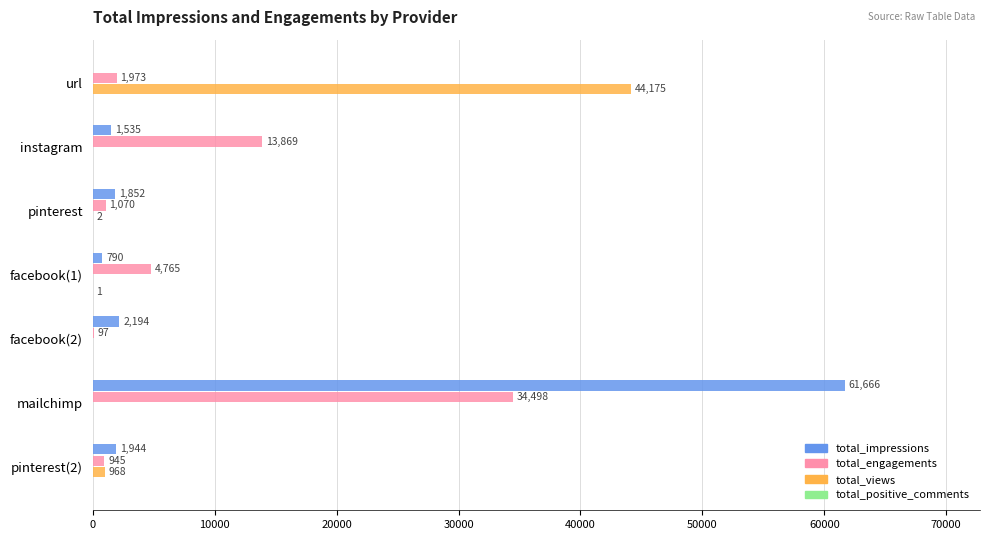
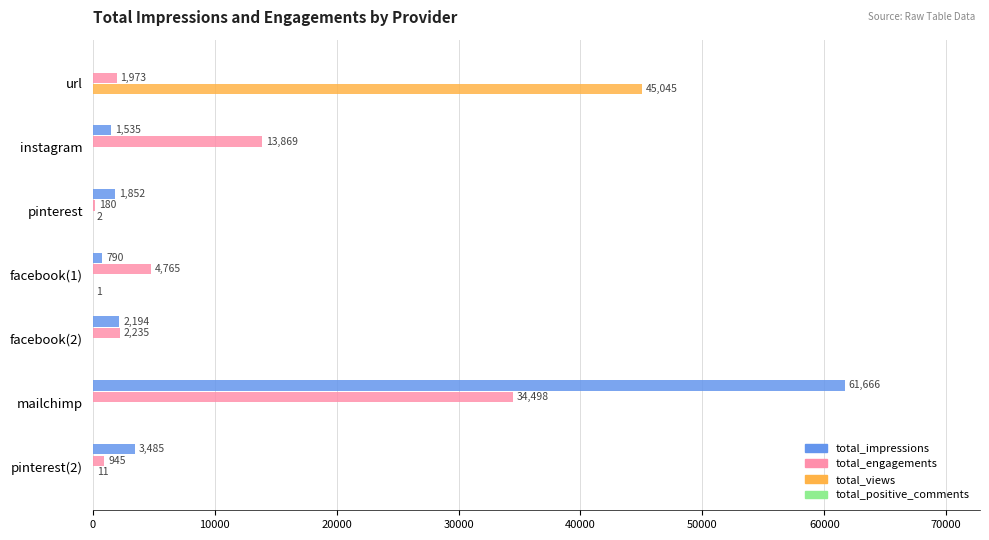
total_views, url: 44,175 -> 45,045
total_engagements, pinterest: 1,070 -> 180
total_engagements, facebook(2): 97 -> 2,235
total_impressions, pinterest(2): 1,944 -> 3,485
total_views, pinterest(2): 968 -> 11
